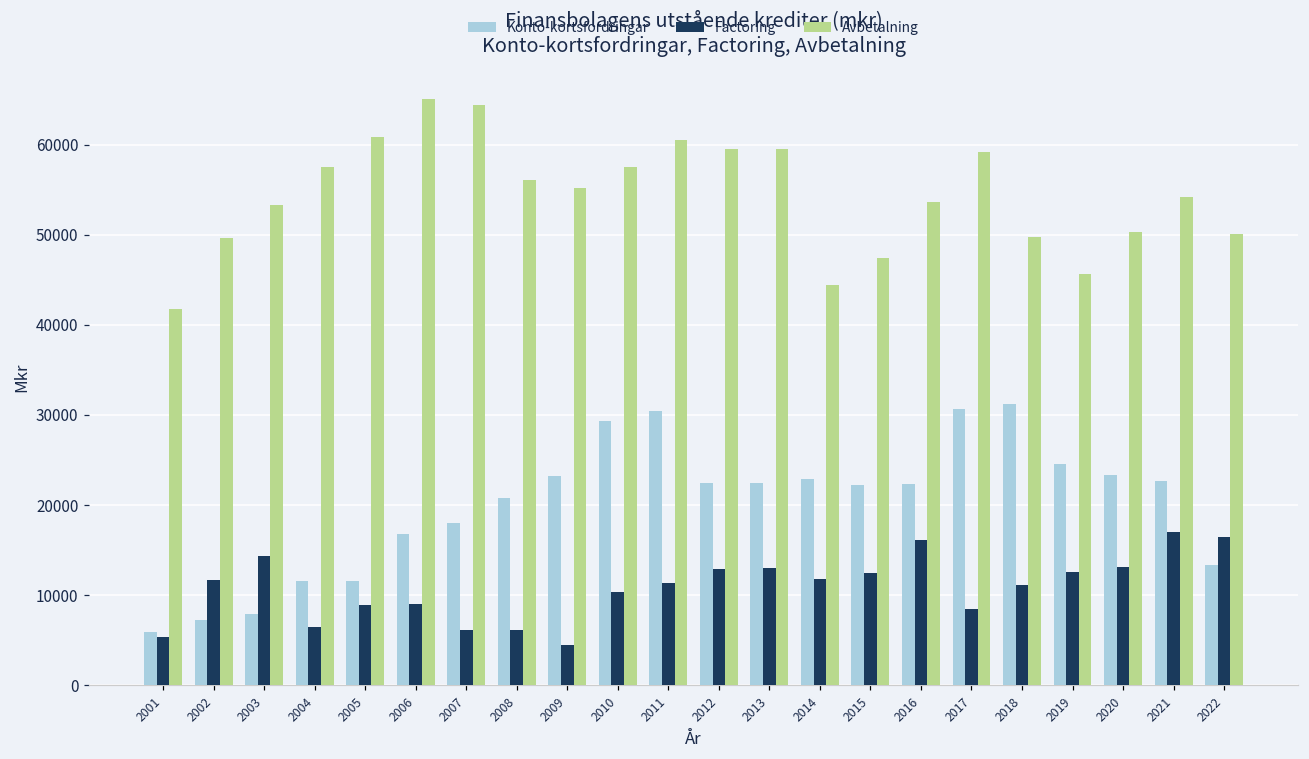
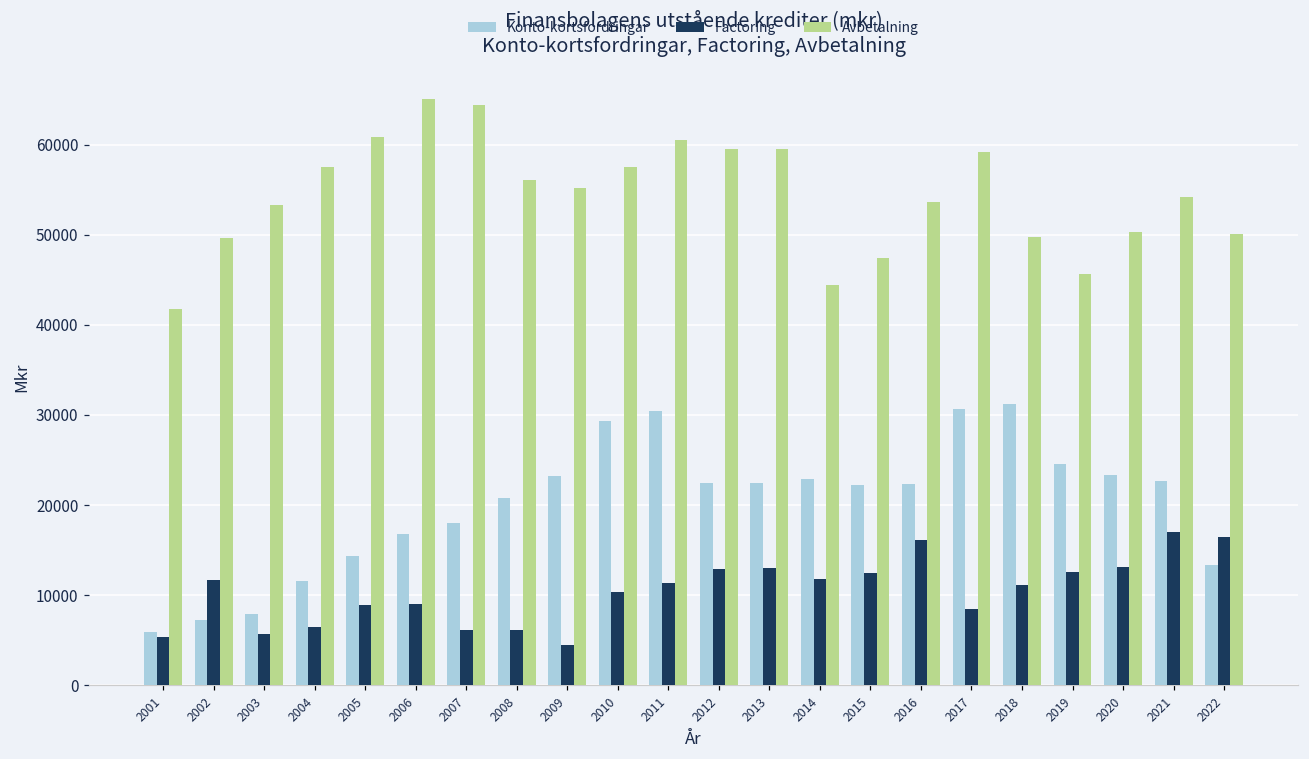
Factoring, 2003: 14000 -> 6000
Konto-kortsfordringar, 2005: 12000 -> 14000
